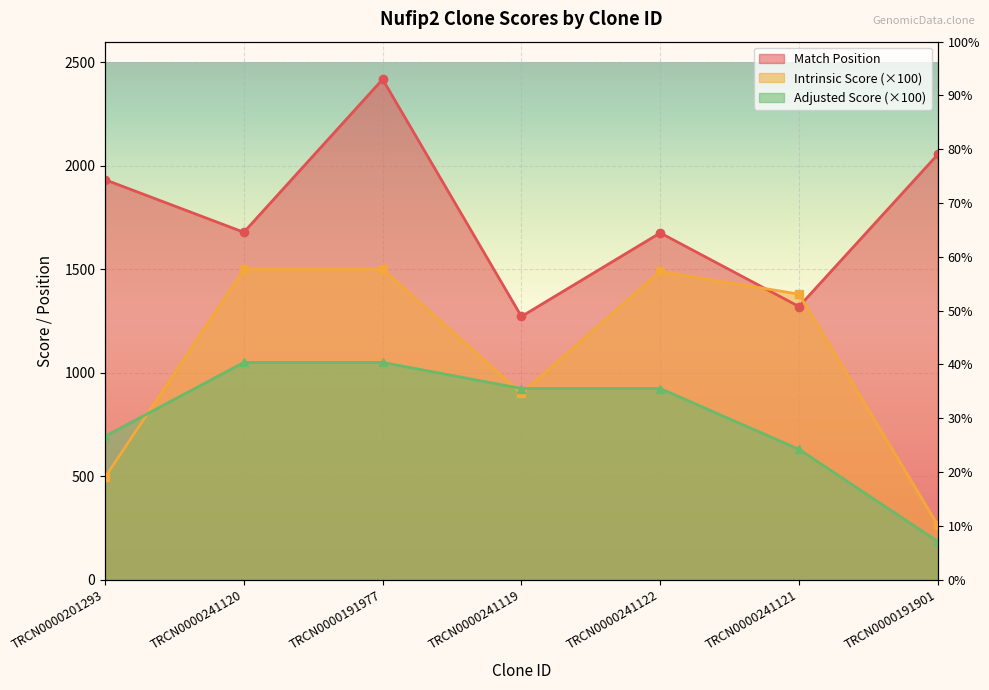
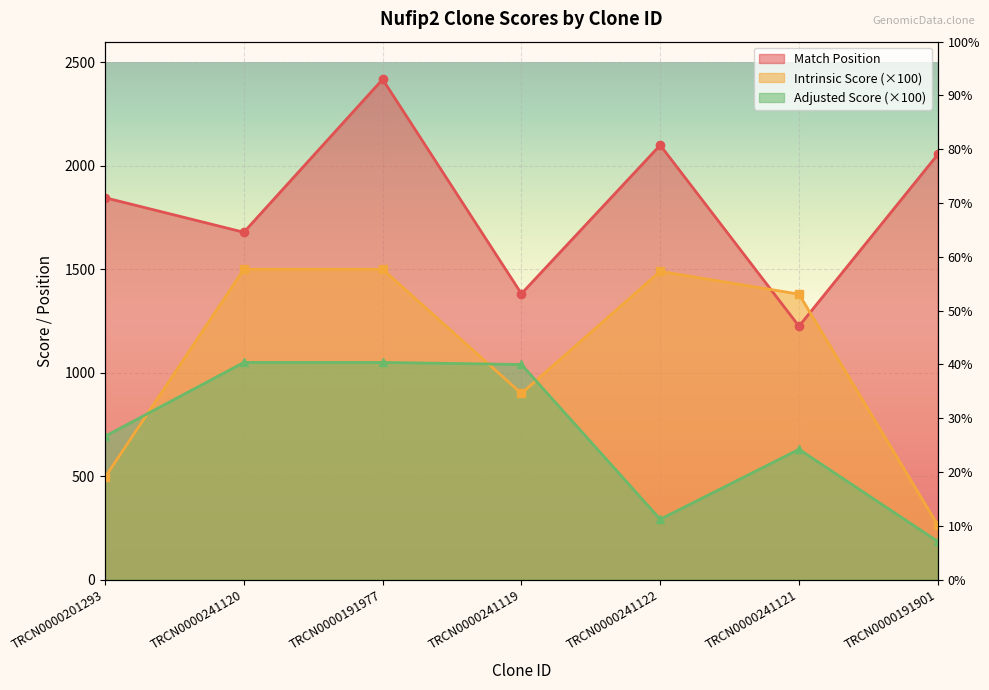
Match Position, TRCN0000201293: 1930 -> 1850
Match Position, TRCN0000241119: 1270 -> 1380
Adjusted Score (×100), TRCN0000241119: 920 -> 1040
Match Position, TRCN0000241122: 1680 -> 2100
Adjusted Score (×100), TRCN0000241122: 920 -> 290
Match Position, TRCN0000241121: 1320 -> 1230
